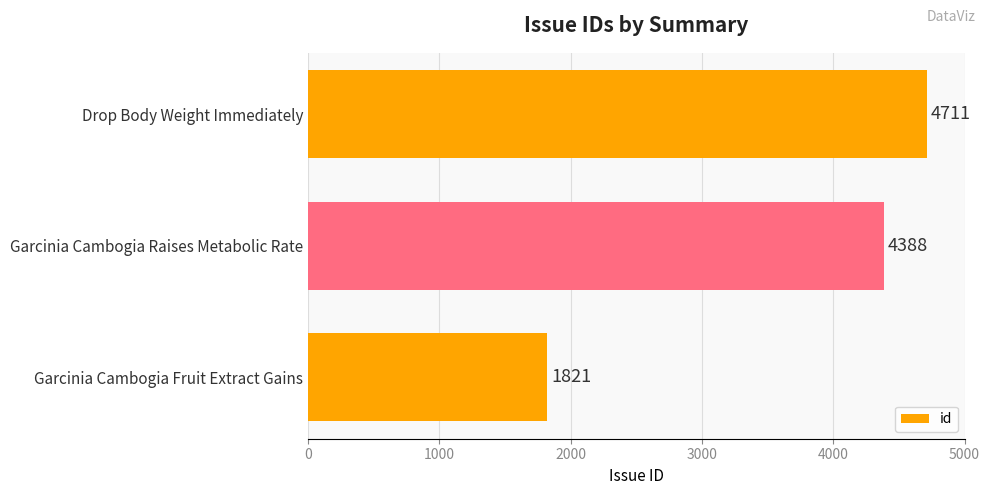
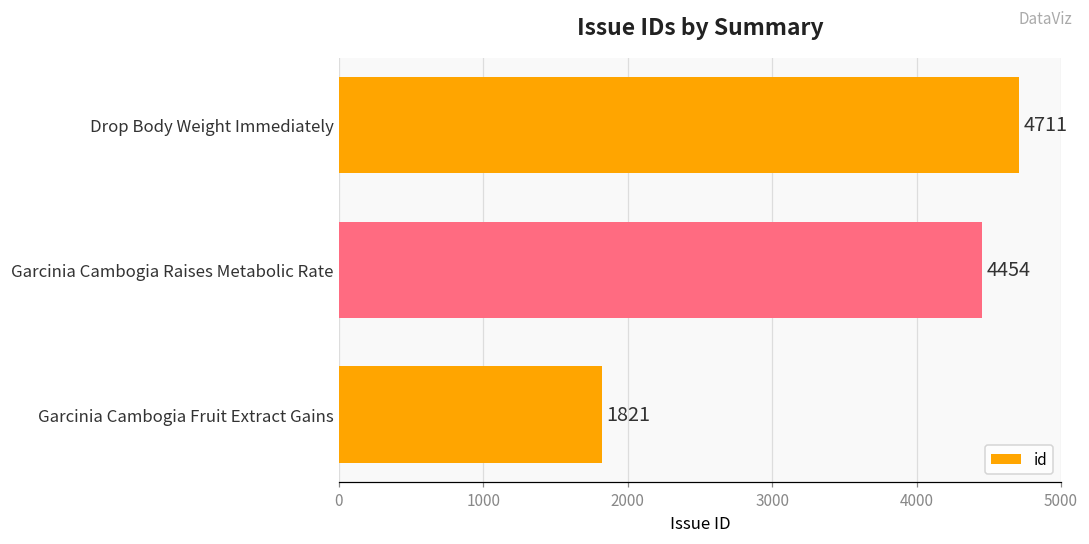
Garcinia Cambogia Raises Metabolic Rate: 4388 -> 4454
